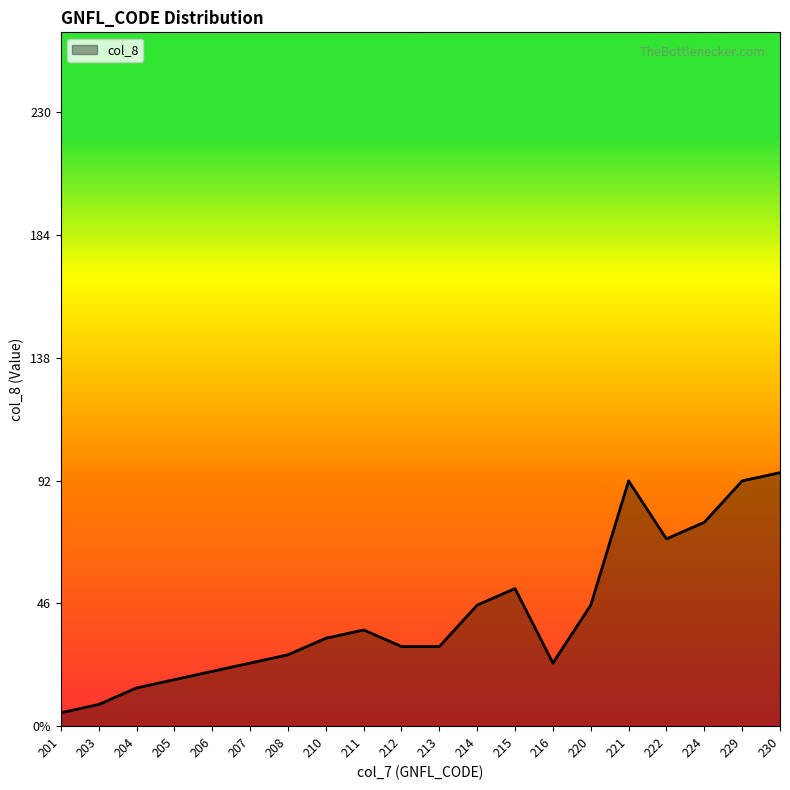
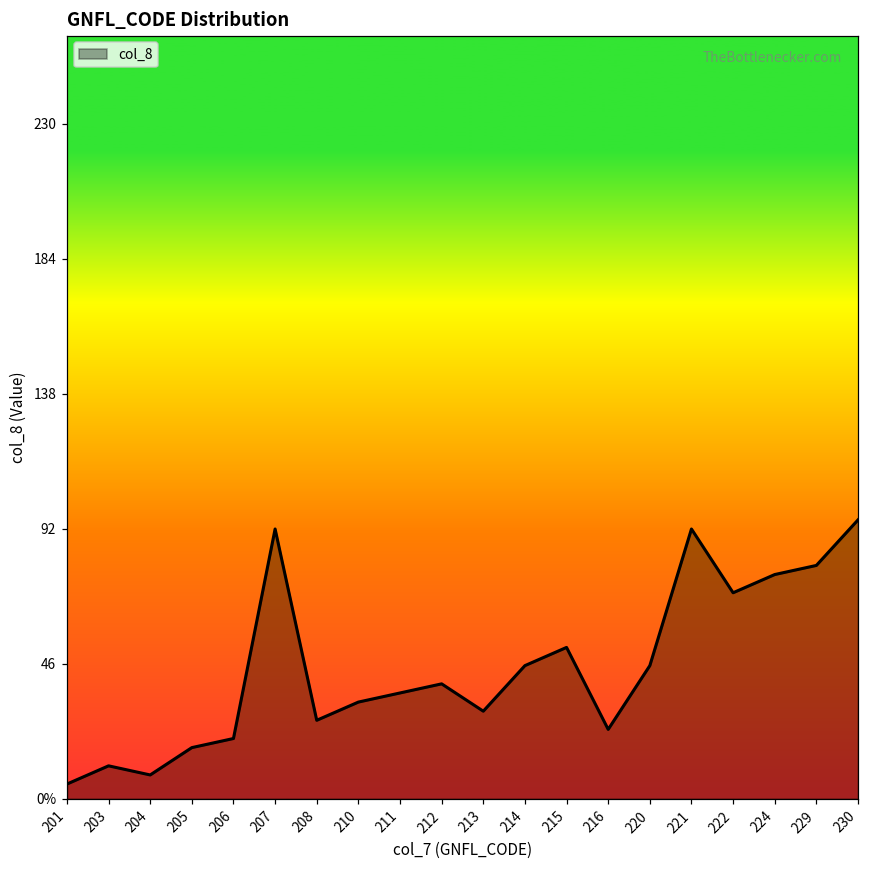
203: 8 -> 11
204: 14 -> 8
207: 24 -> 92
212: 30 -> 39
229: 92 -> 79
